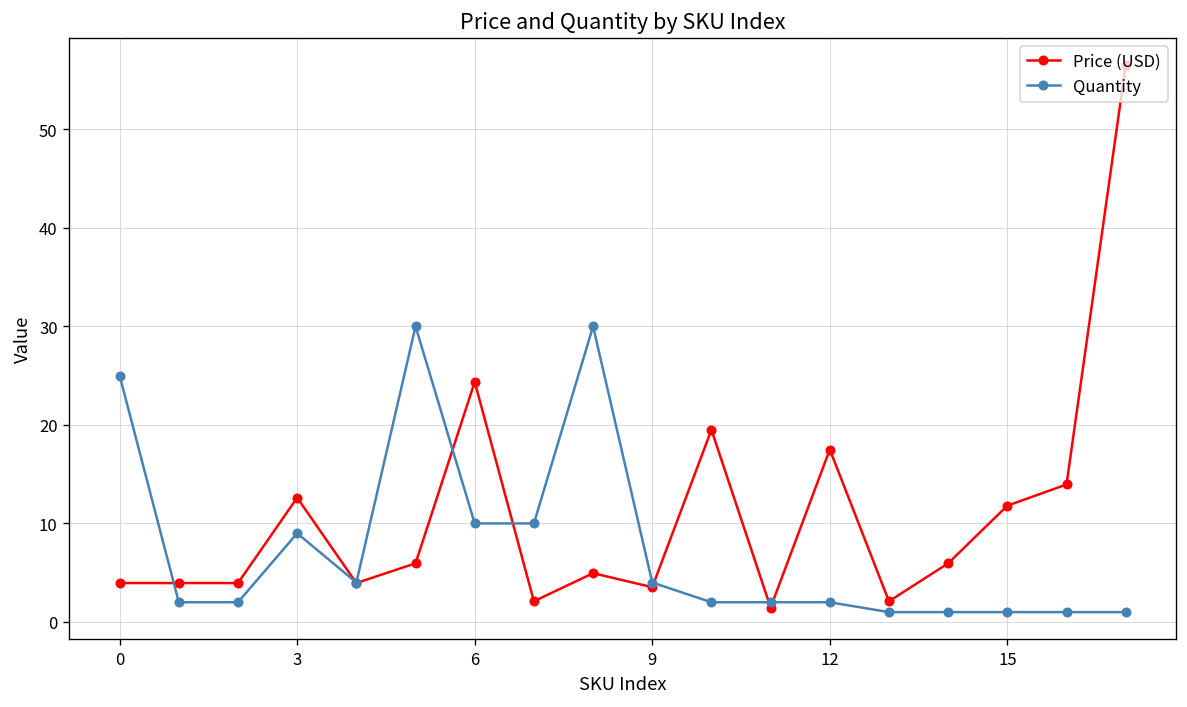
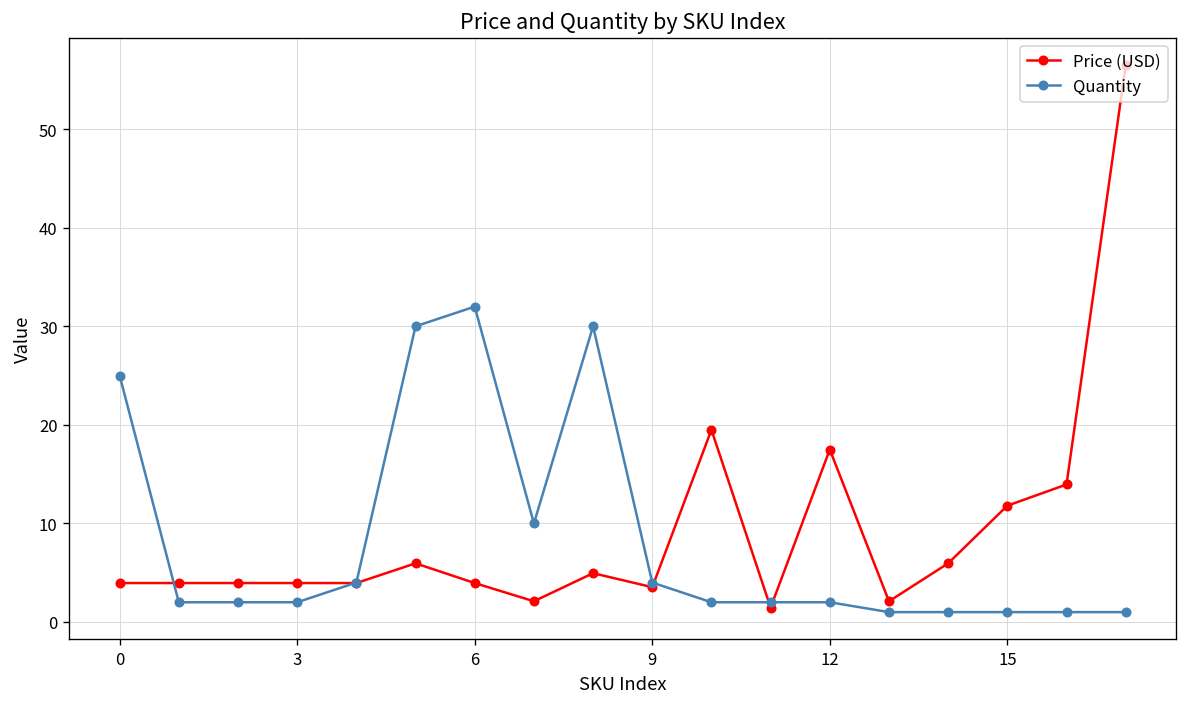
Price (USD), 3: 13 -> 4
Quantity, 3: 9 -> 2
Price (USD), 6: 24 -> 4
Quantity, 6: 10 -> 32
